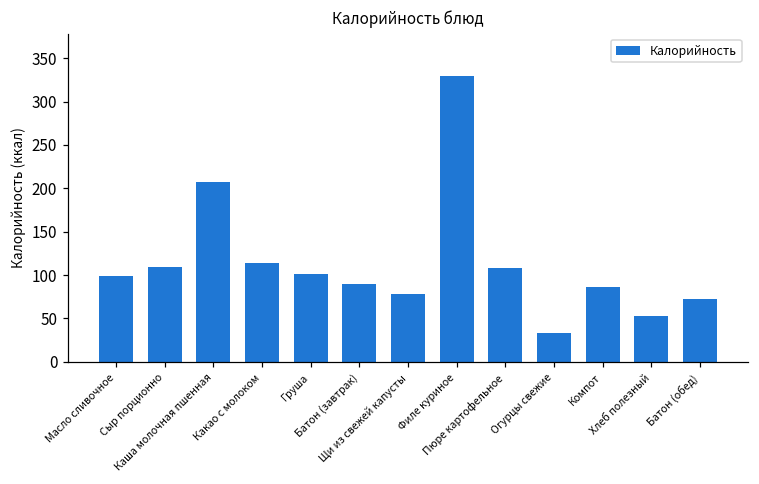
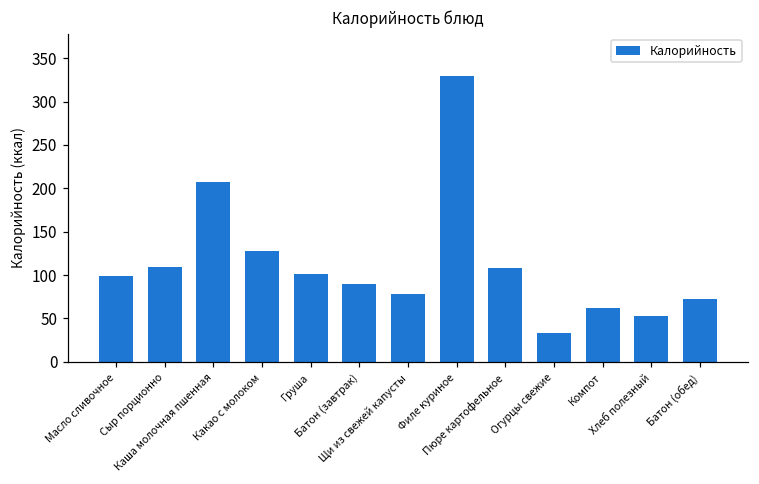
Какао с молоком: 110 -> 130
Компот: 90 -> 60
